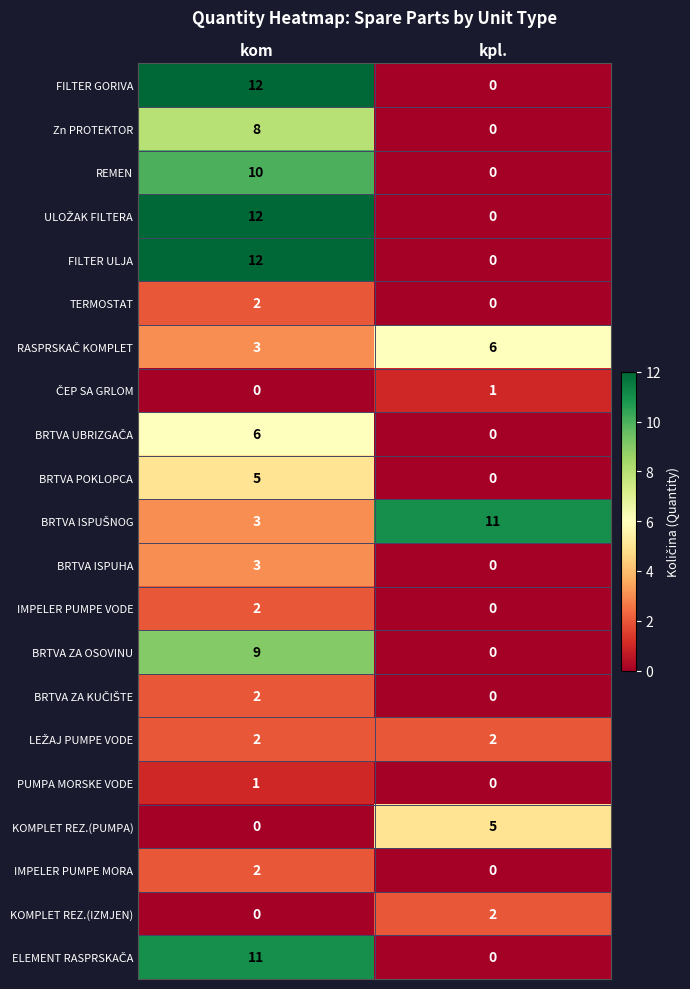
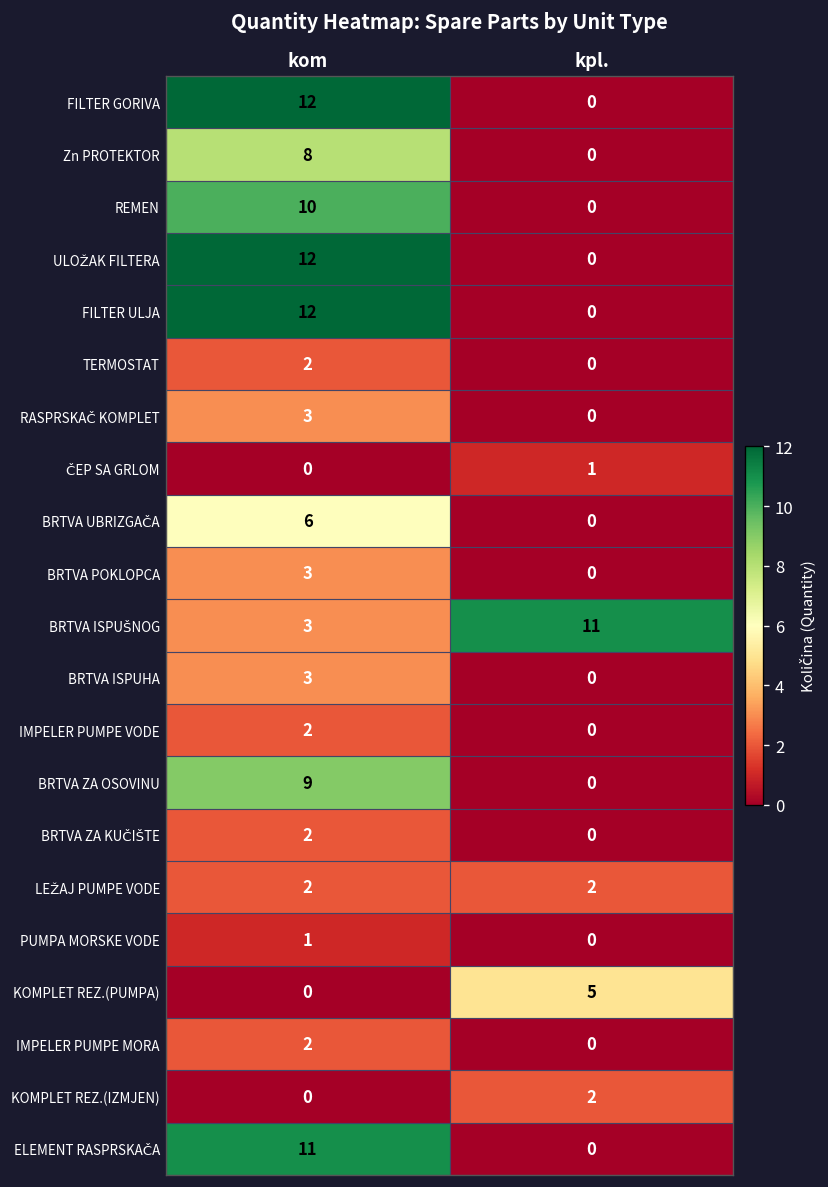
RASPRSKAČ KOMPLET, kpl.: 6 -> 0
BRTVA POKLOPCA, kom: 5 -> 3
